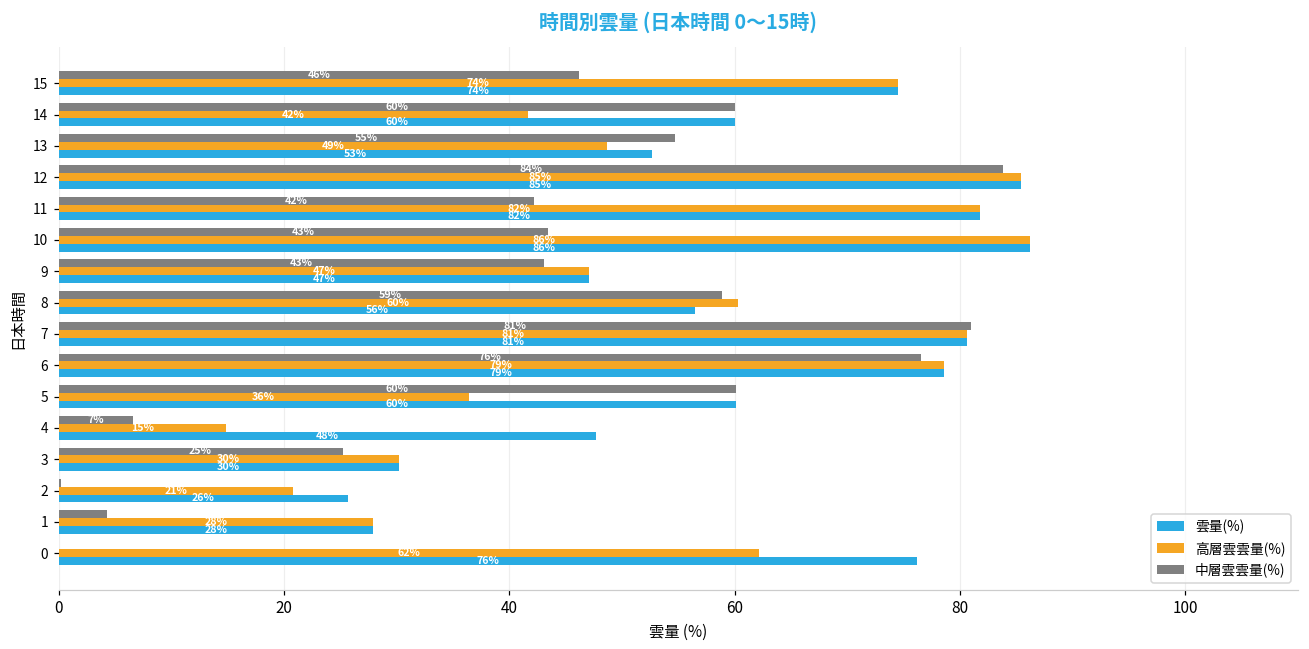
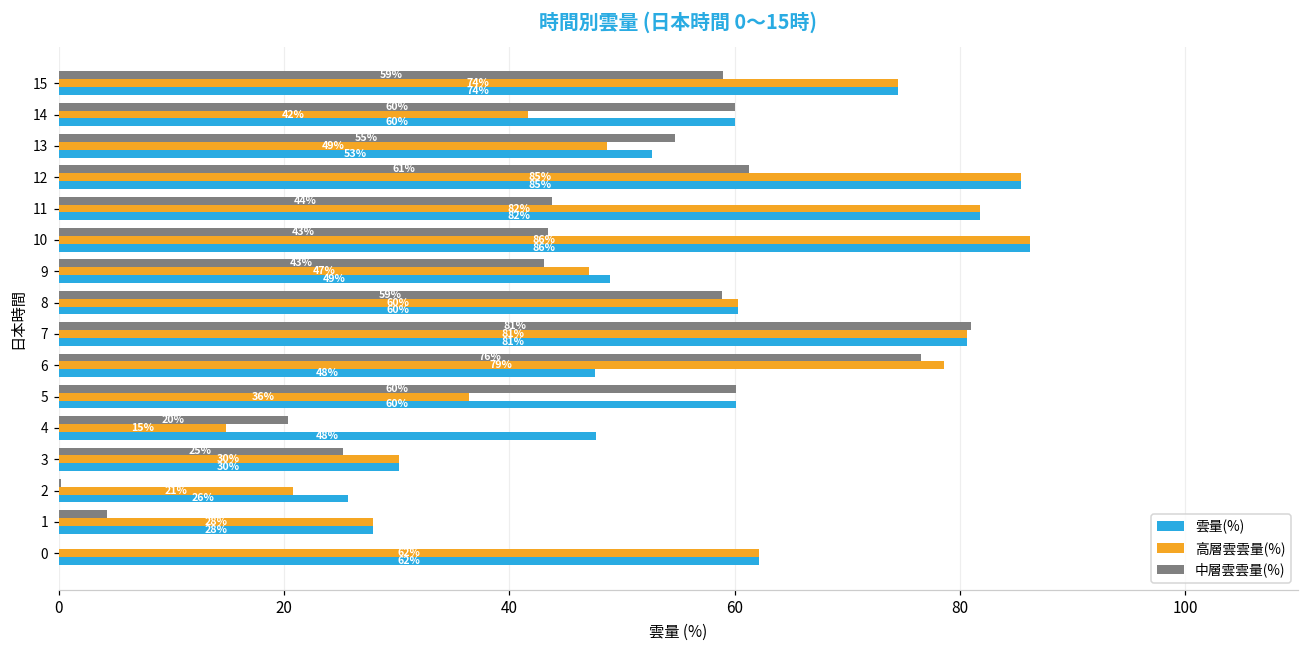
中層雲雲量(%), 15: 46% -> 59%
中層雲雲量(%), 12: 84% -> 61%
中層雲雲量(%), 11: 42% -> 44%
雲量(%), 9: 47% -> 49%
雲量(%), 8: 56% -> 60%
雲量(%), 6: 79% -> 48%
中層雲雲量(%), 4: 7% -> 20%
雲量(%), 0: 76% -> 62%
